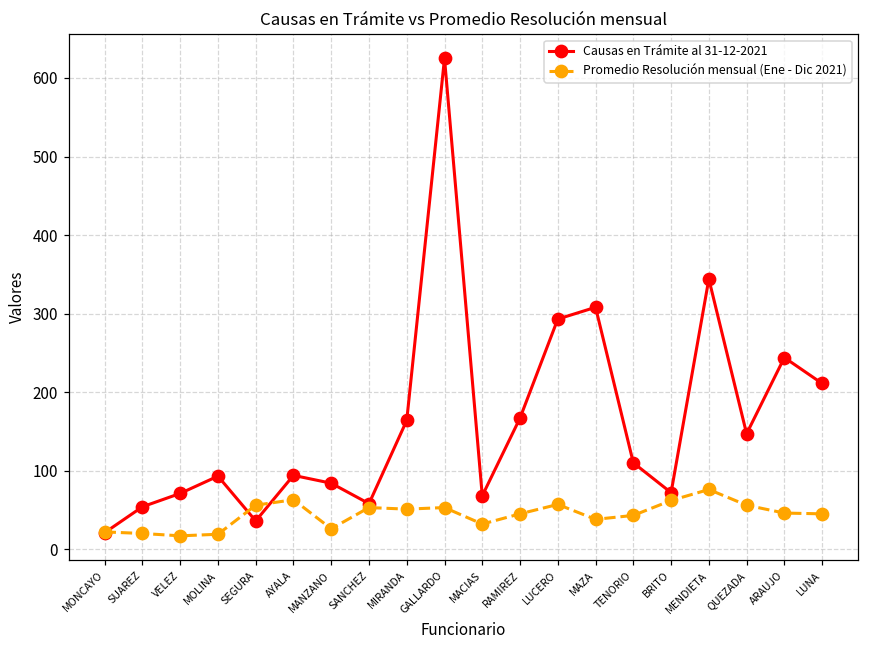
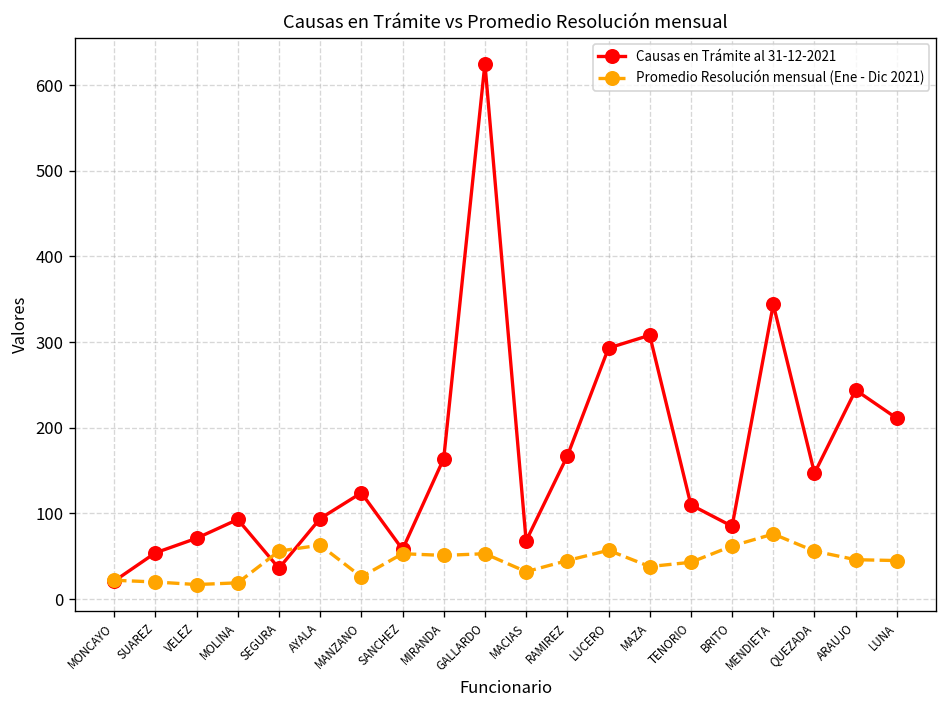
Causas en Trámite al 31-12-2021, MANZANO: 80 -> 120
Causas en Trámite al 31-12-2021, BRITO: 70 -> 90
